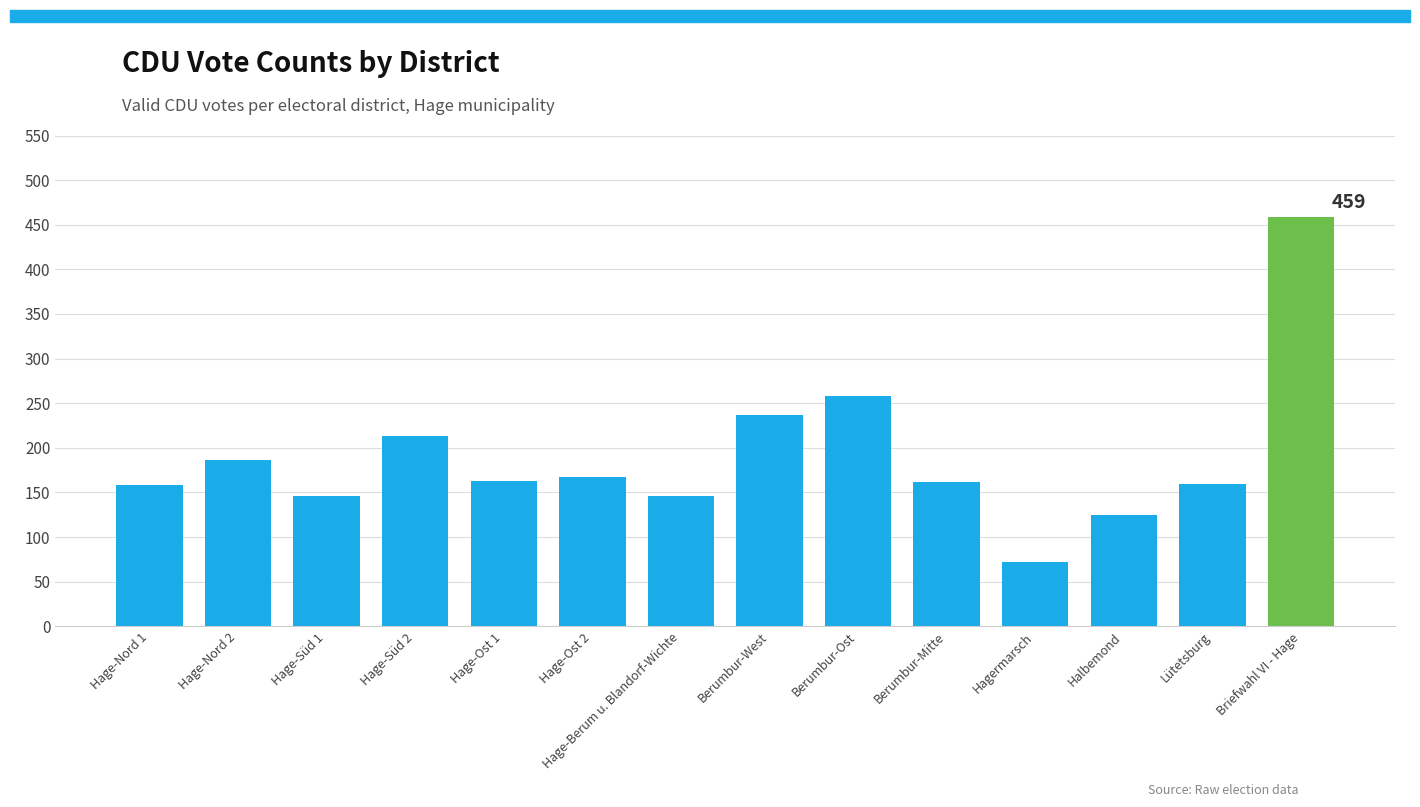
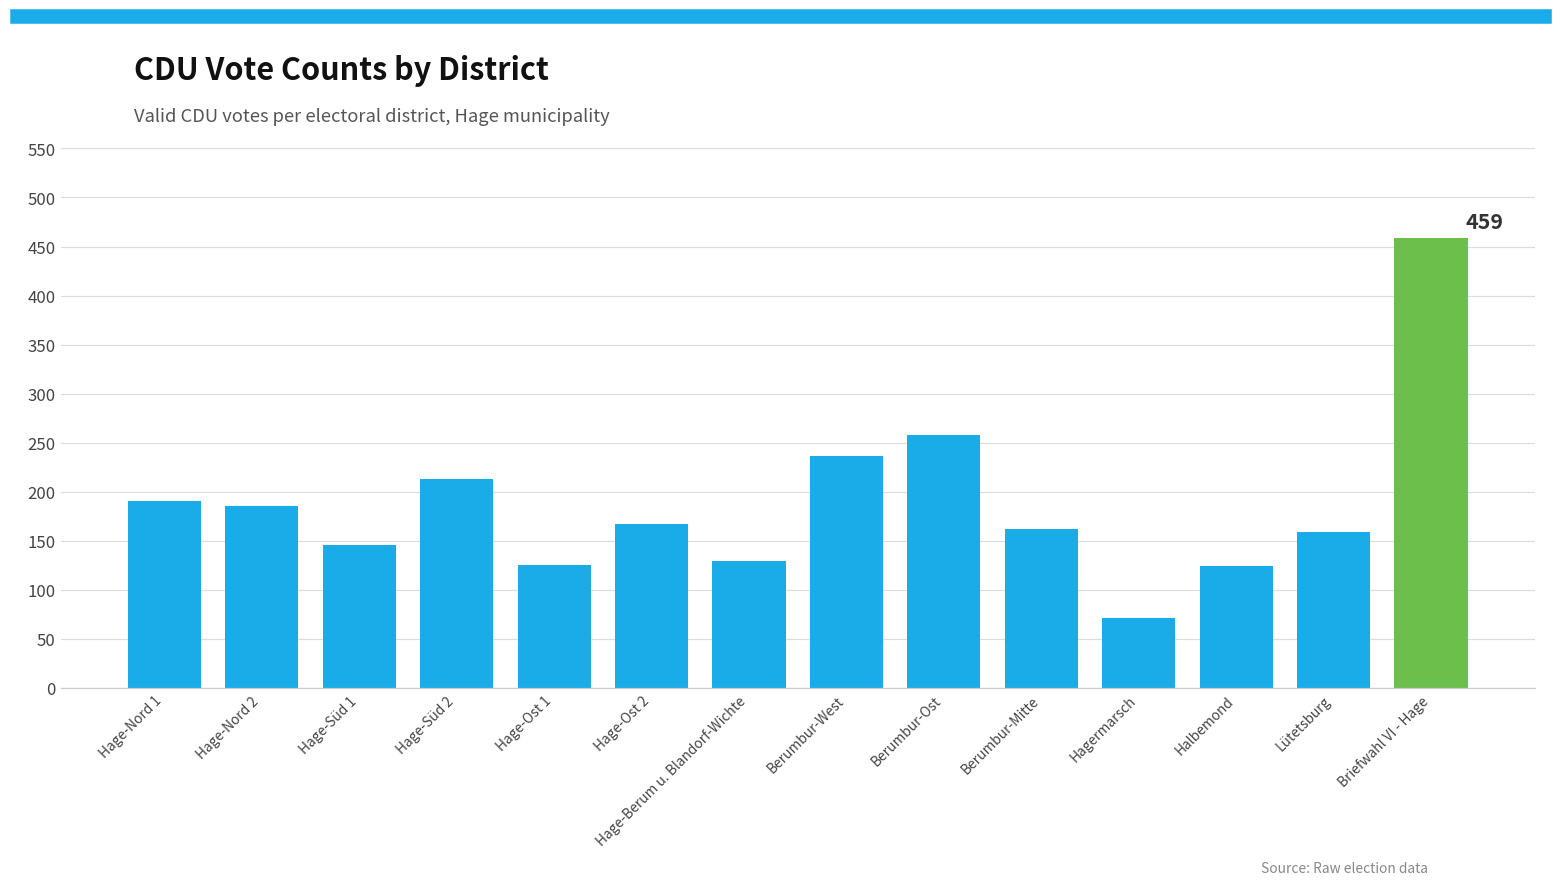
Hage-Nord 1: 160 -> 190
Hage-Ost 1: 160 -> 130
Hage-Berum u. Blandorf-Wichte: 150 -> 130
